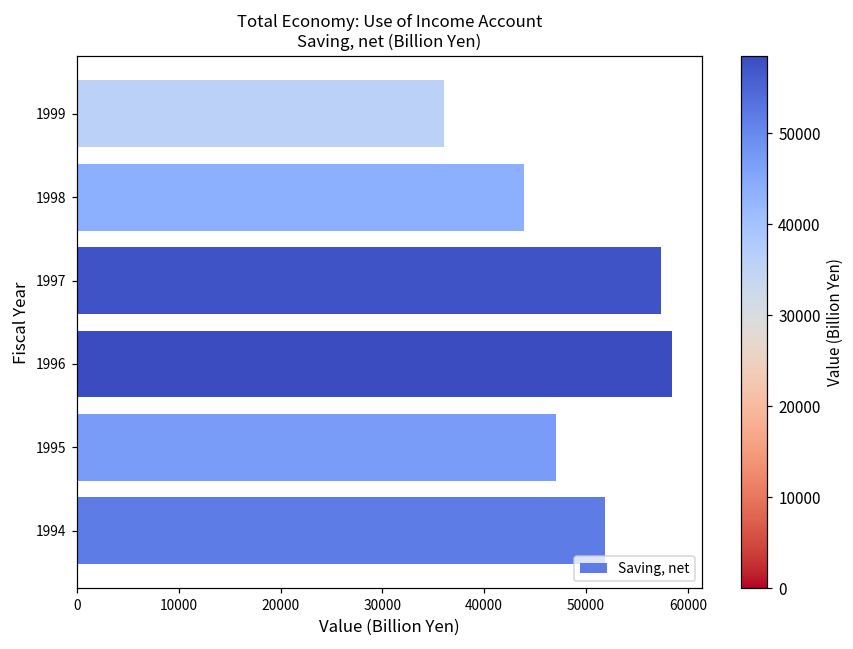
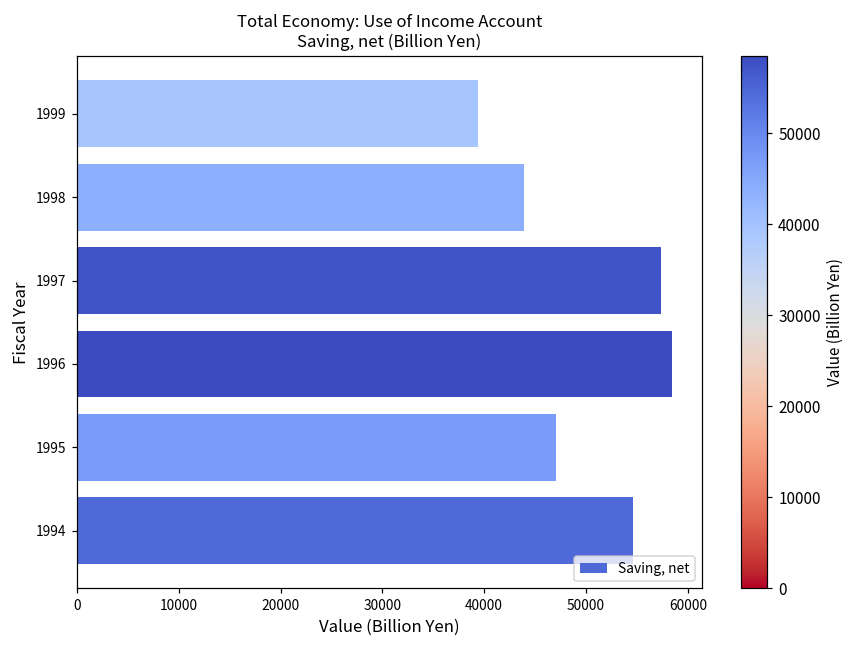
1999: 36000 -> 39000
1994: 52000 -> 55000
